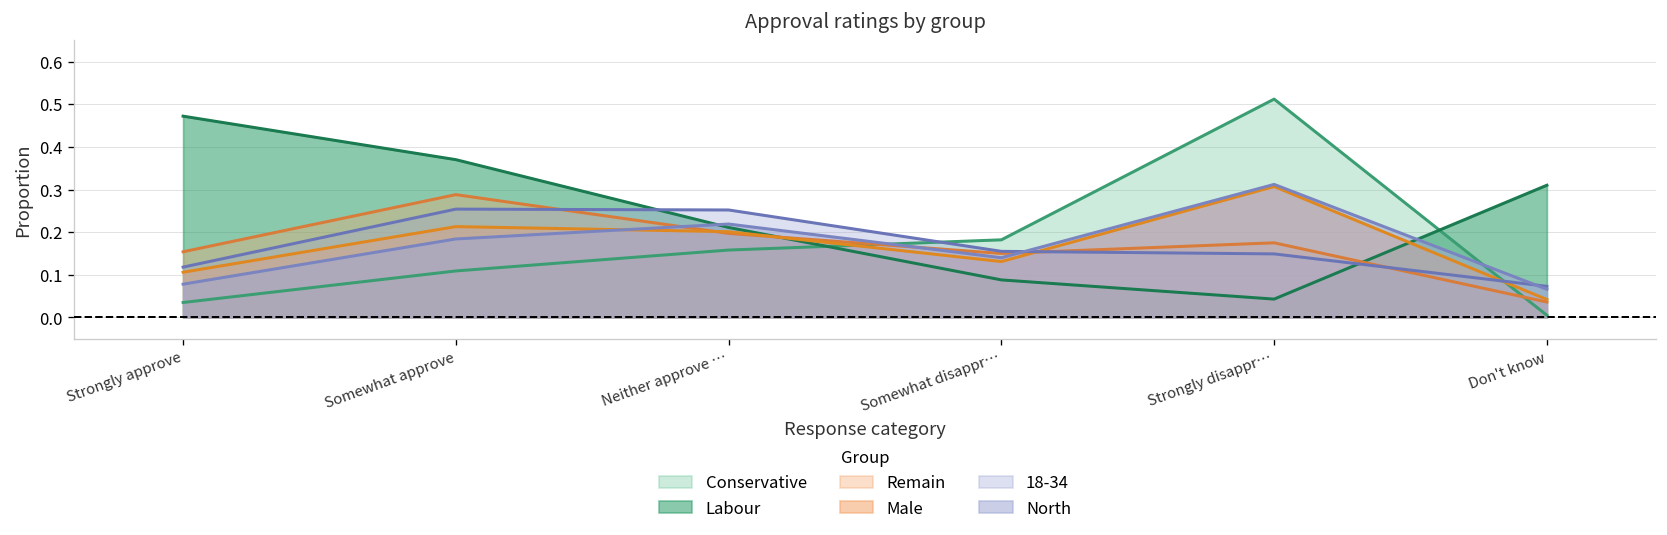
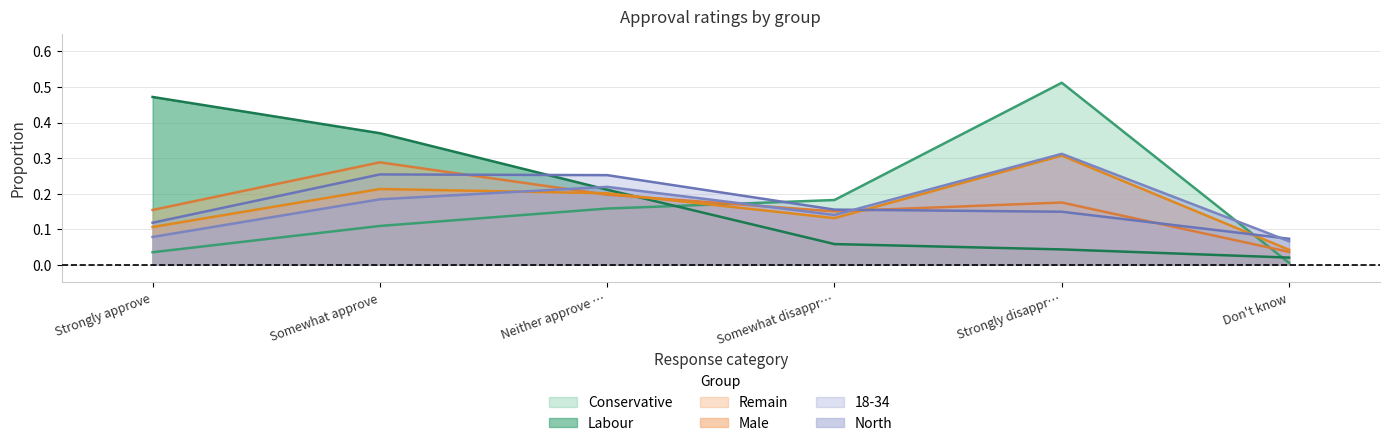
Labour, Somewhat disappr…: 0.09 -> 0.06
Labour, Don't know: 0.31 -> 0.02
